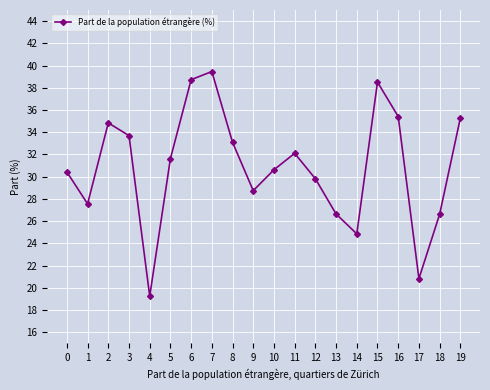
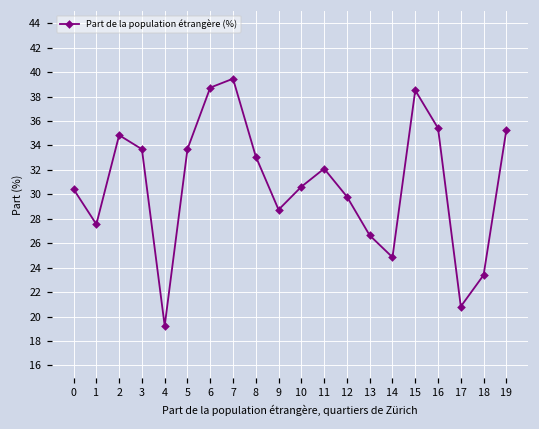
5: 31.6 -> 33.7
18: 26.6 -> 23.4
